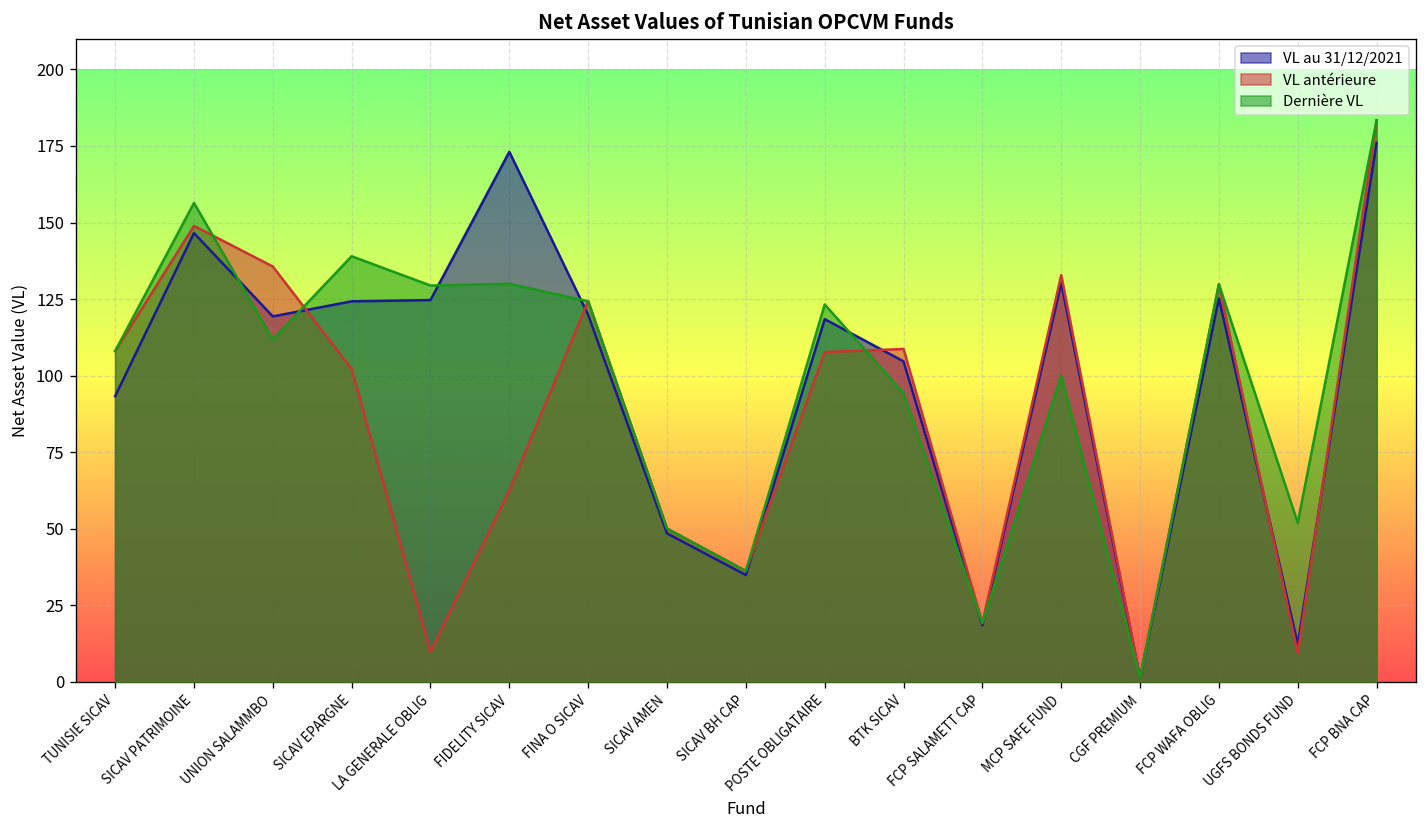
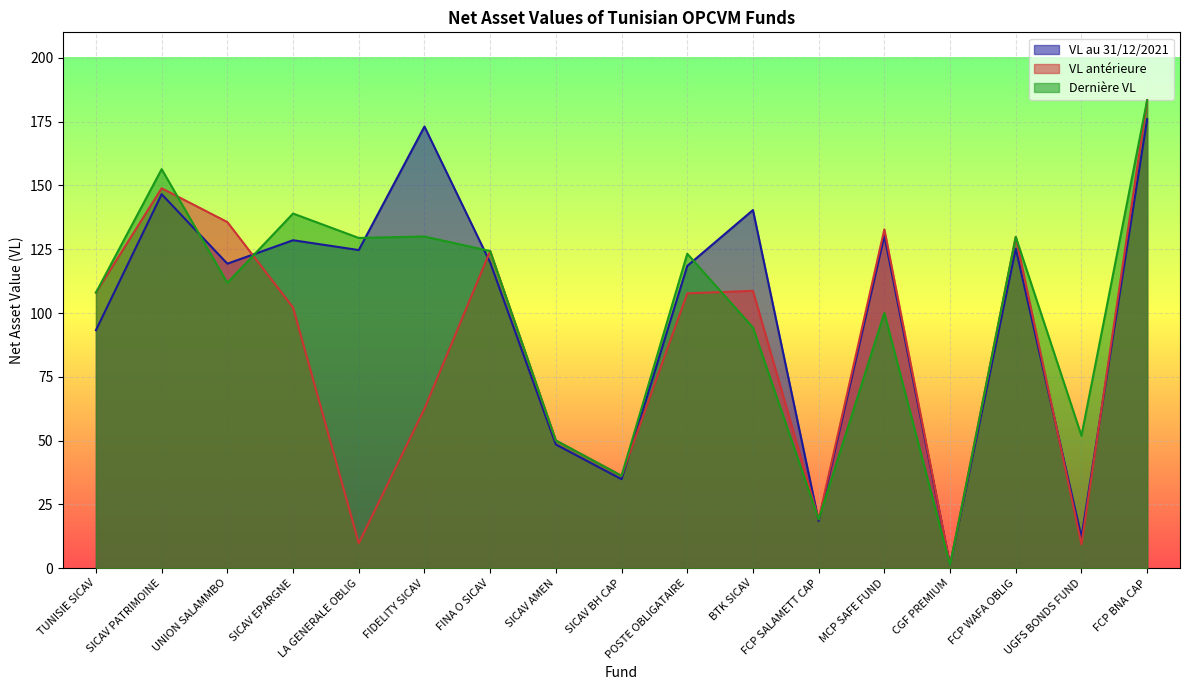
VL au 31/12/2021, SICAV EPARGNE: 124 -> 129
VL au 31/12/2021, BTK SICAV: 105 -> 140
